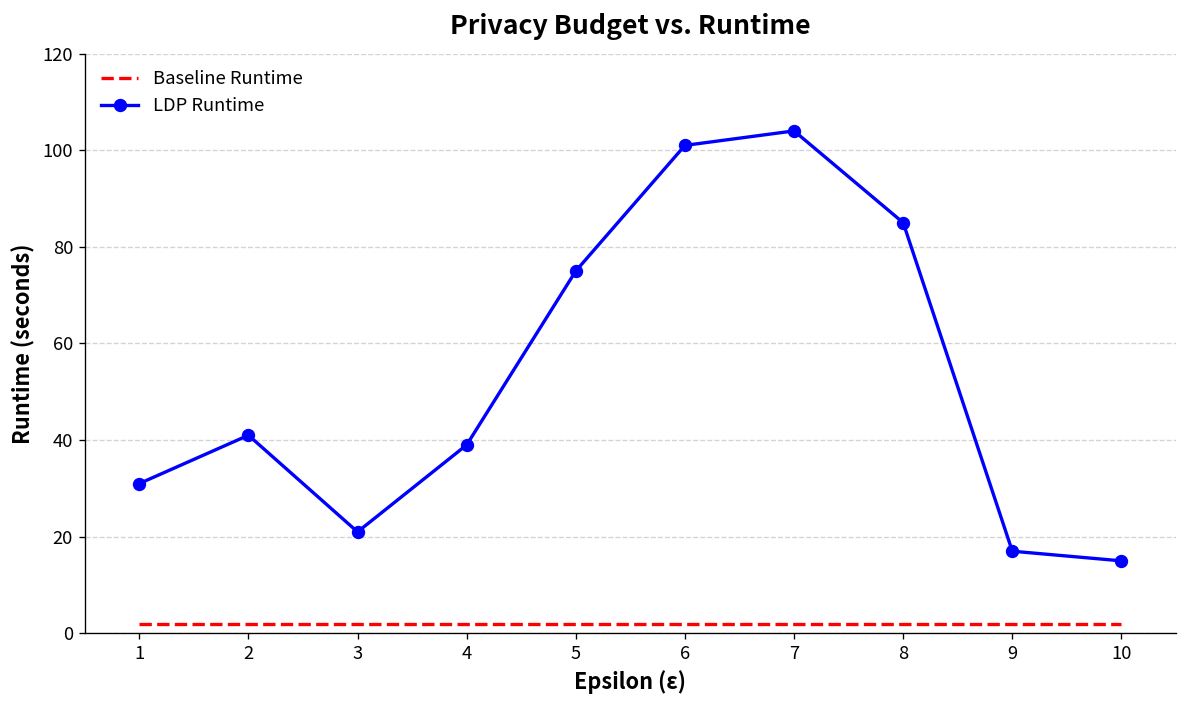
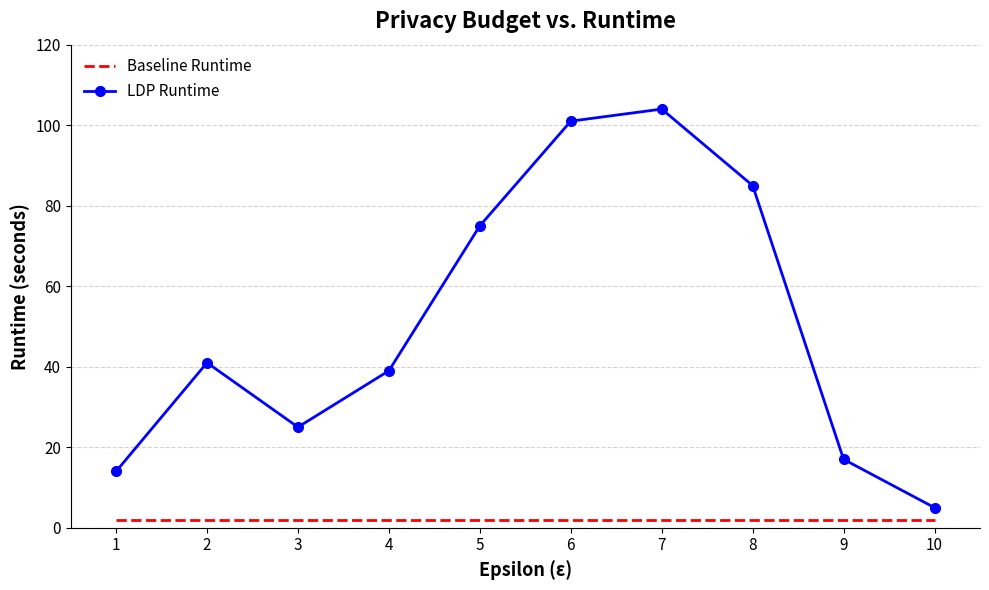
LDP Runtime, 1: 31 -> 14
LDP Runtime, 3: 21 -> 25
LDP Runtime, 10: 15 -> 5
